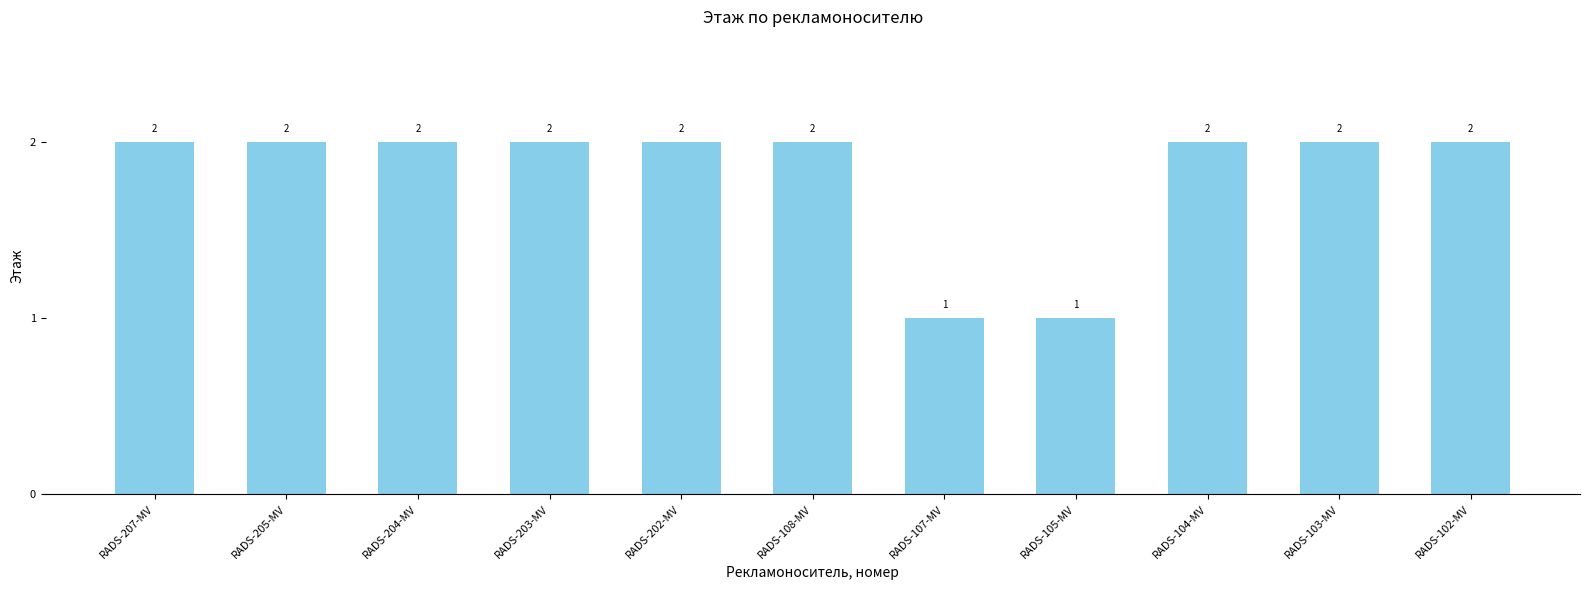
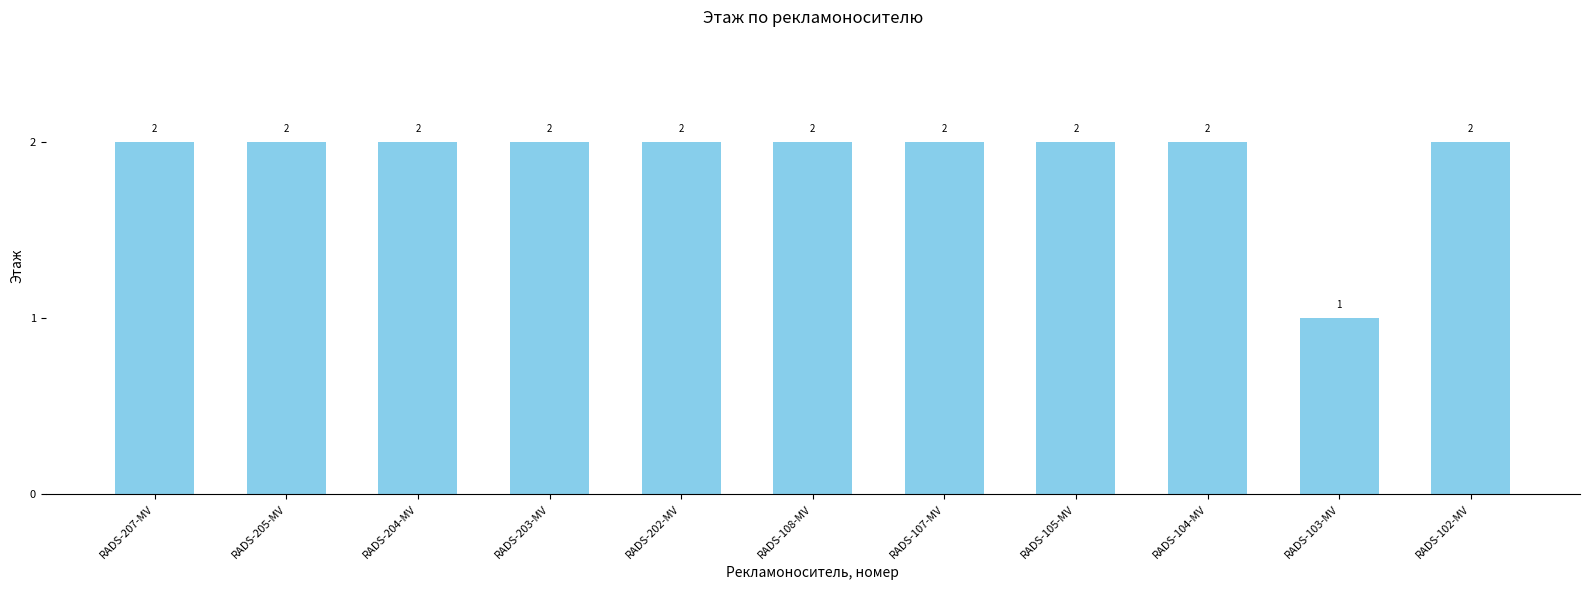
RADS-107-MV: 1 -> 2
RADS-105-MV: 1 -> 2
RADS-103-MV: 2 -> 1
